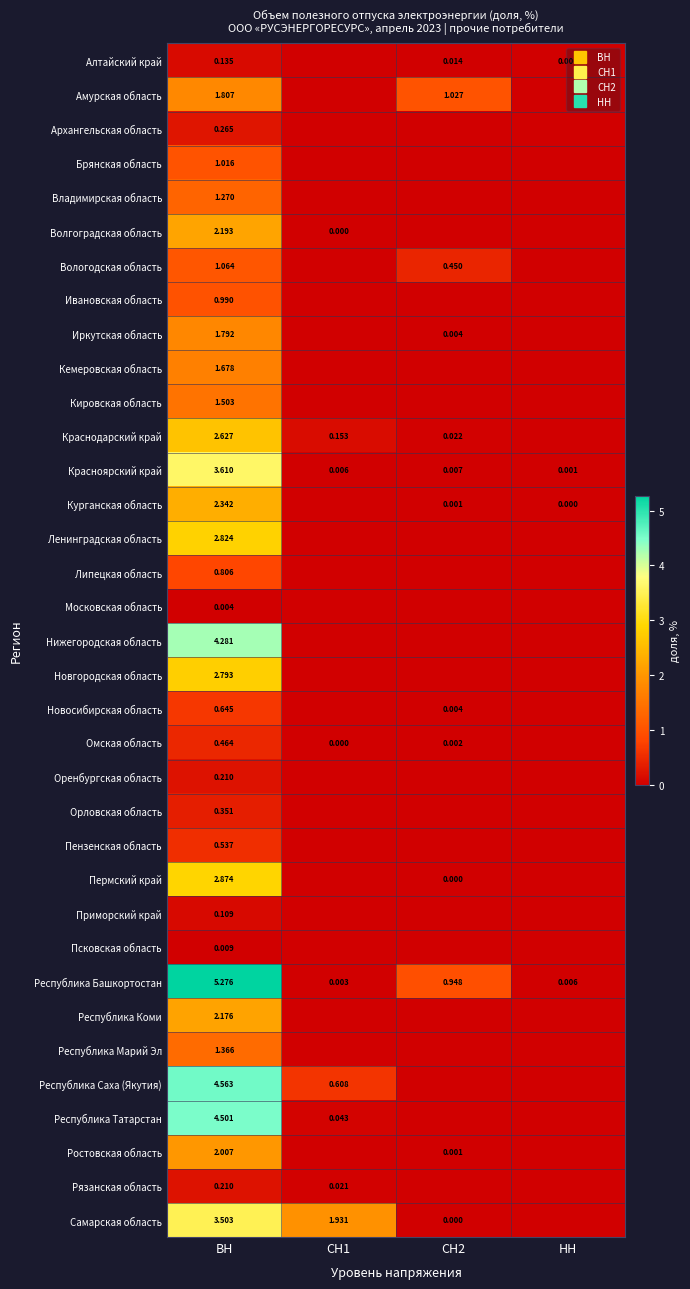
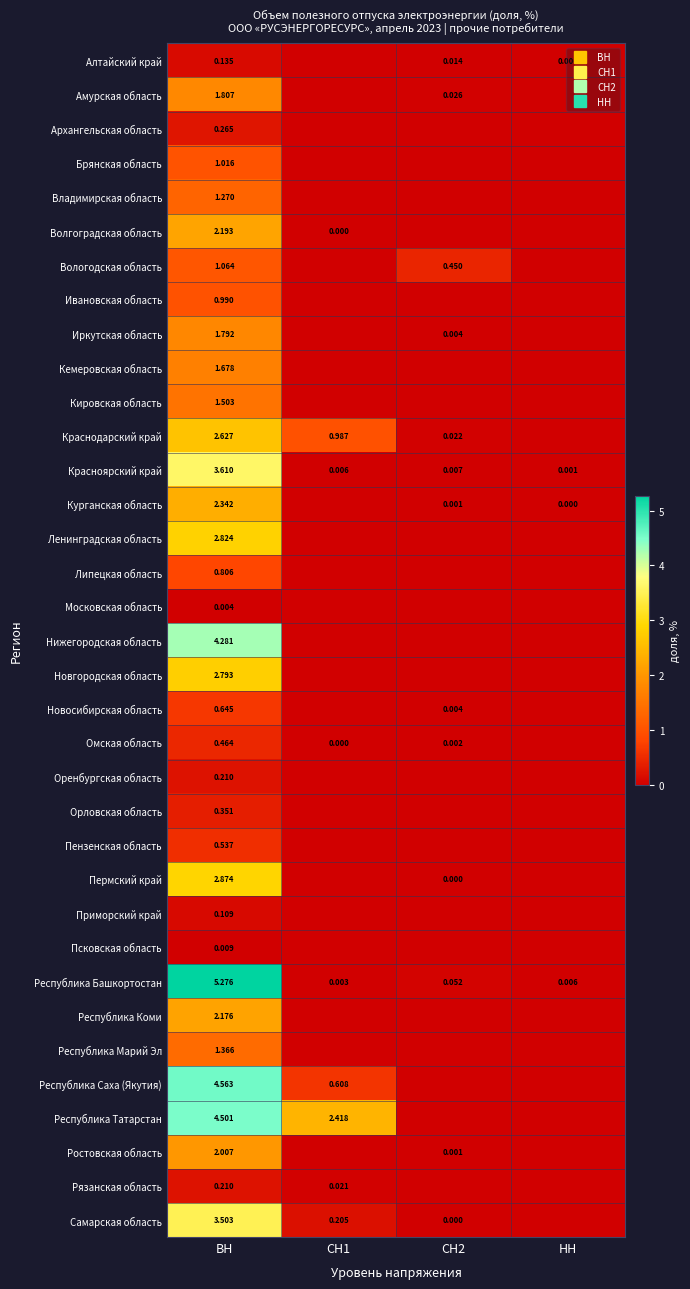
Амурская область, СН2: 1.027 -> 0.026
Краснодарский край, СН1: 0.153 -> 0.987
Республика Башкортостан, СН2: 0.948 -> 0.052
Республика Татарстан, СН1: 0.043 -> 2.418
Самарская область, СН1: 1.931 -> 0.205
